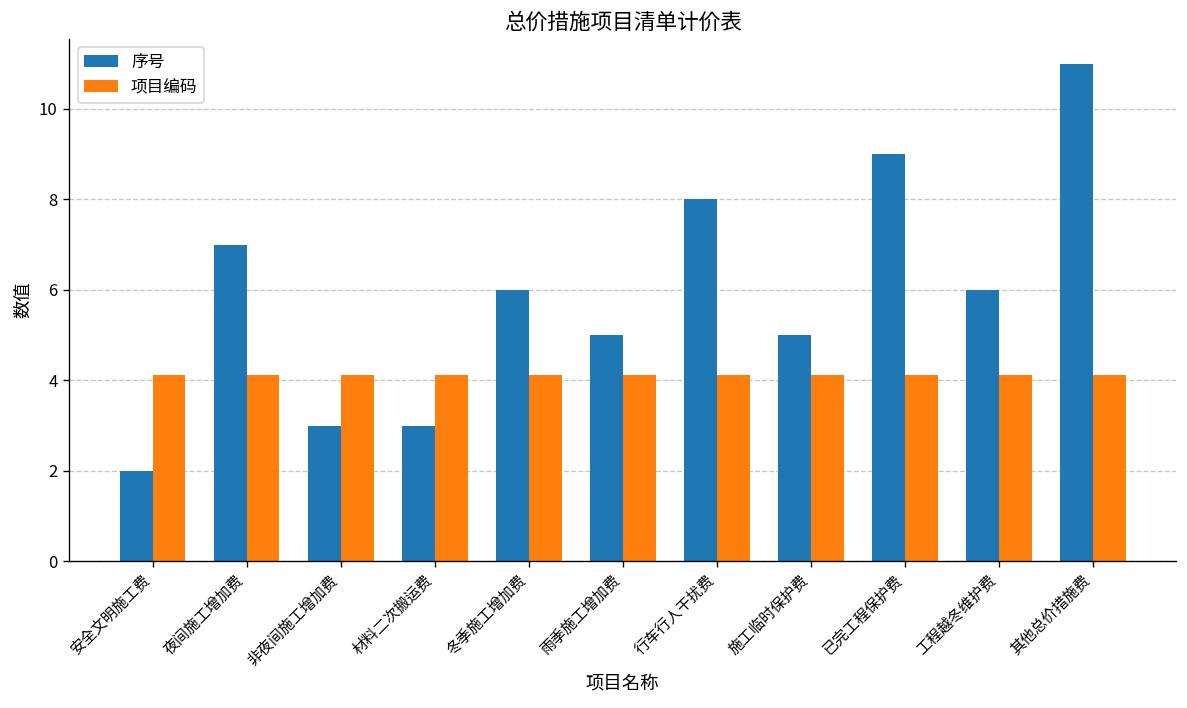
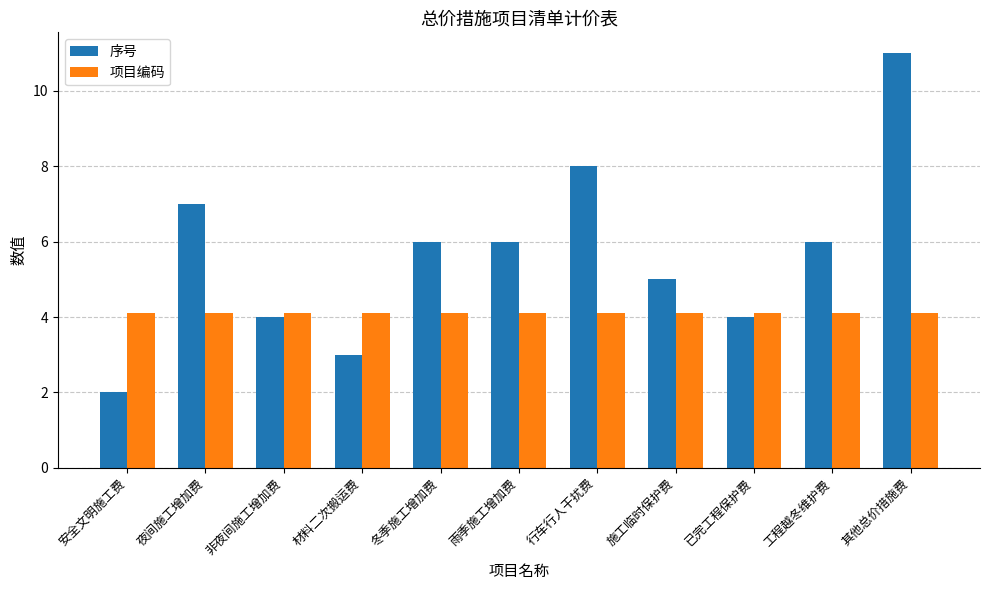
序号, 非夜间施工增加费: 3 -> 4
序号, 雨季施工增加费: 5 -> 6
序号, 已完工程保护费: 9 -> 4
